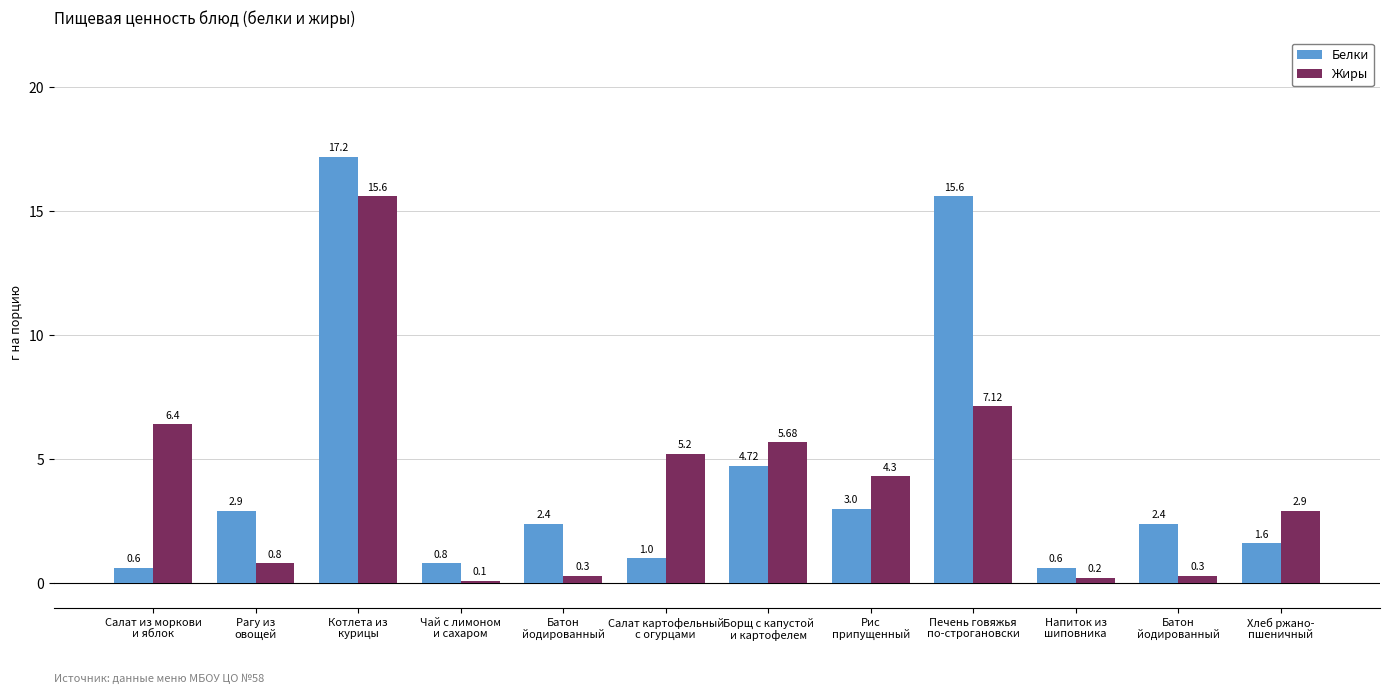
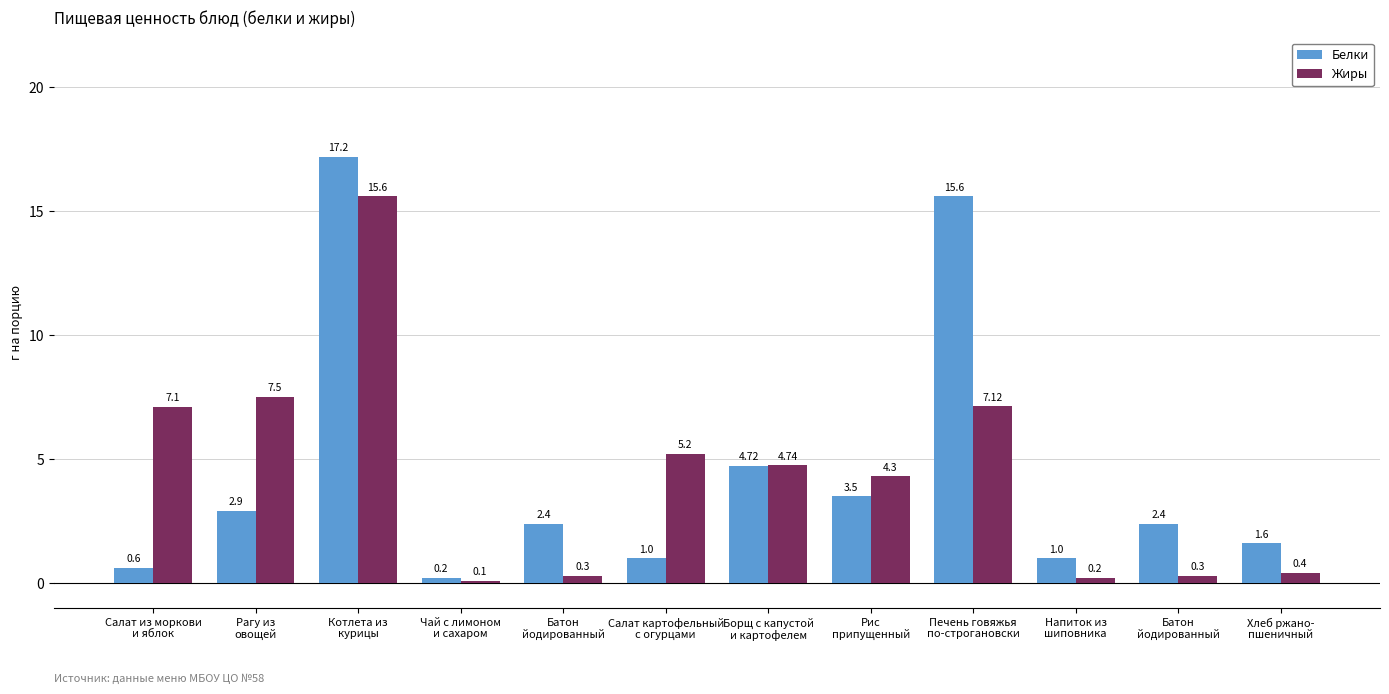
Жиры, Салат из моркови и яблок: 6.4 -> 7.1
Жиры, Рагу из овощей: 0.8 -> 7.5
Белки, Чай с лимоном и сахаром: 0.8 -> 0.2
Жиры, Борщ с капустой и картофелем: 5.68 -> 4.74
Белки, Рис припущенный: 3.0 -> 3.5
Белки, Напиток из шиповника: 0.6 -> 1.0
Жиры, Хлеб ржано- пшеничный: 2.9 -> 0.4
